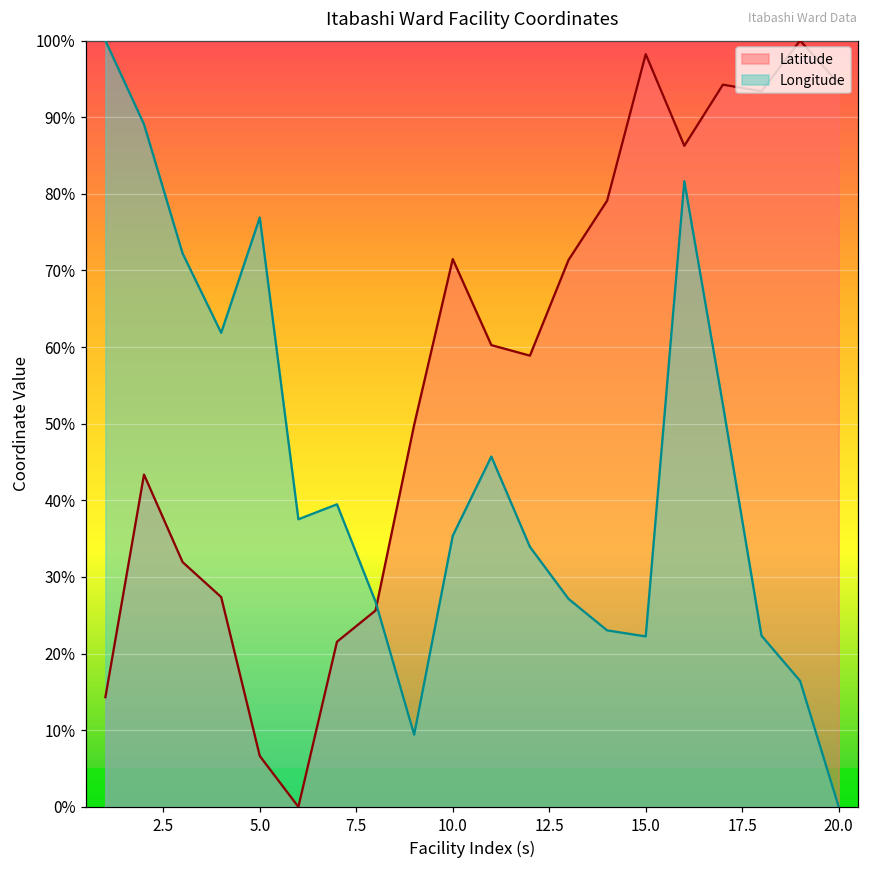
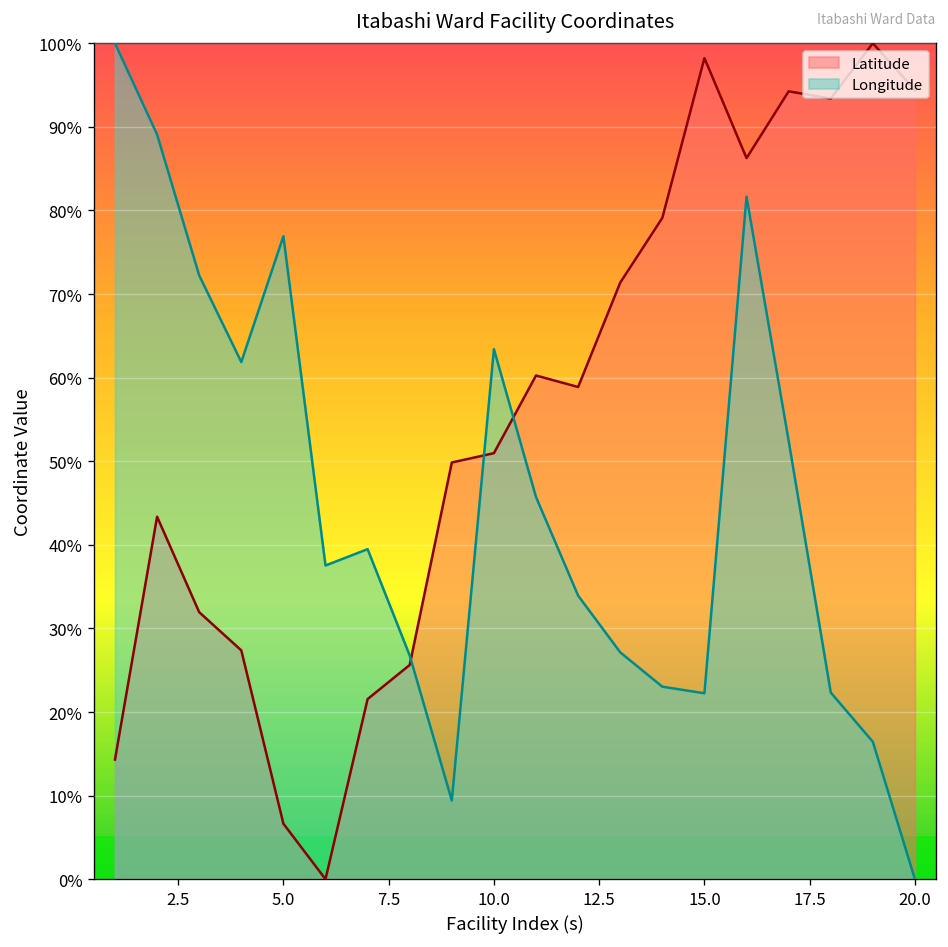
Latitude, 10.0: 71% -> 51%
Longitude, 10.0: 35% -> 63%
